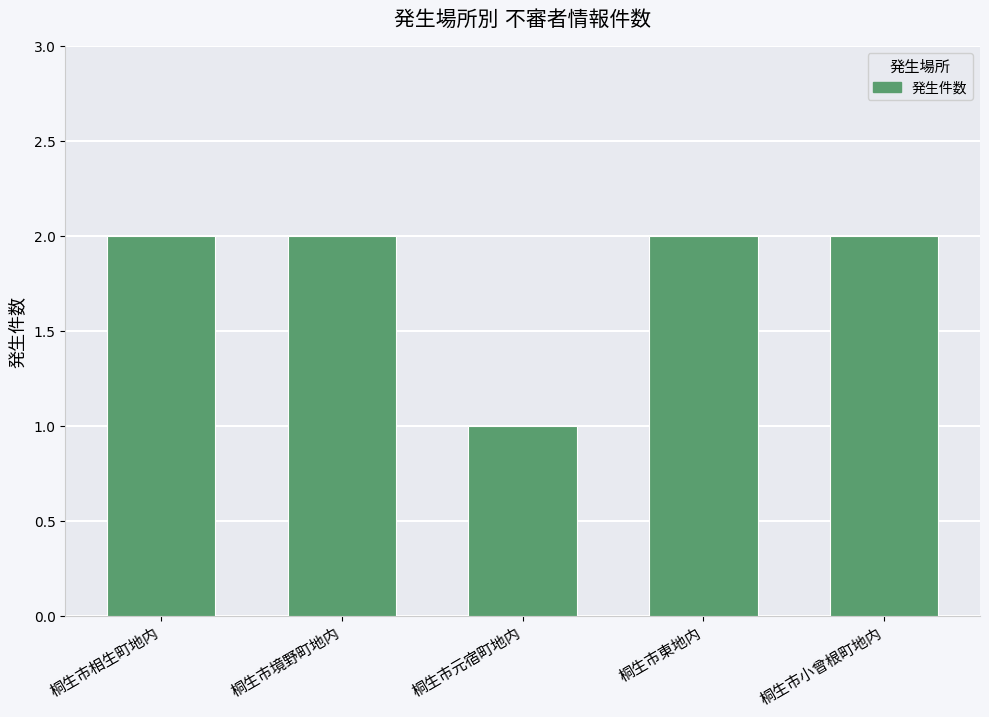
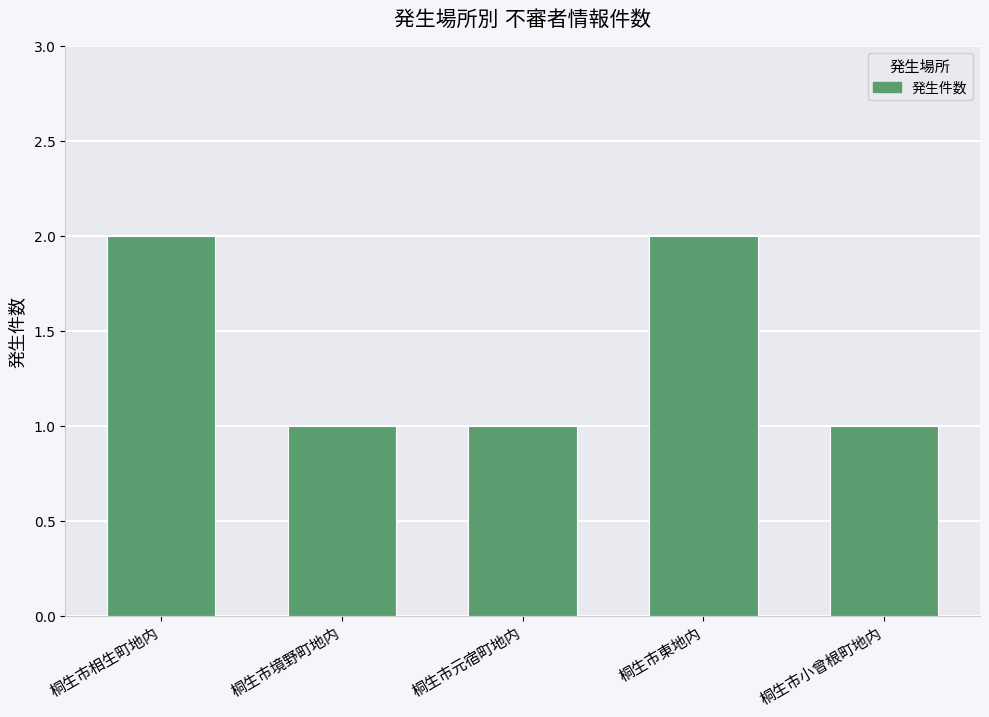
桐生市境野町地内: 2 -> 1
桐生市小曾根町地内: 2 -> 1
